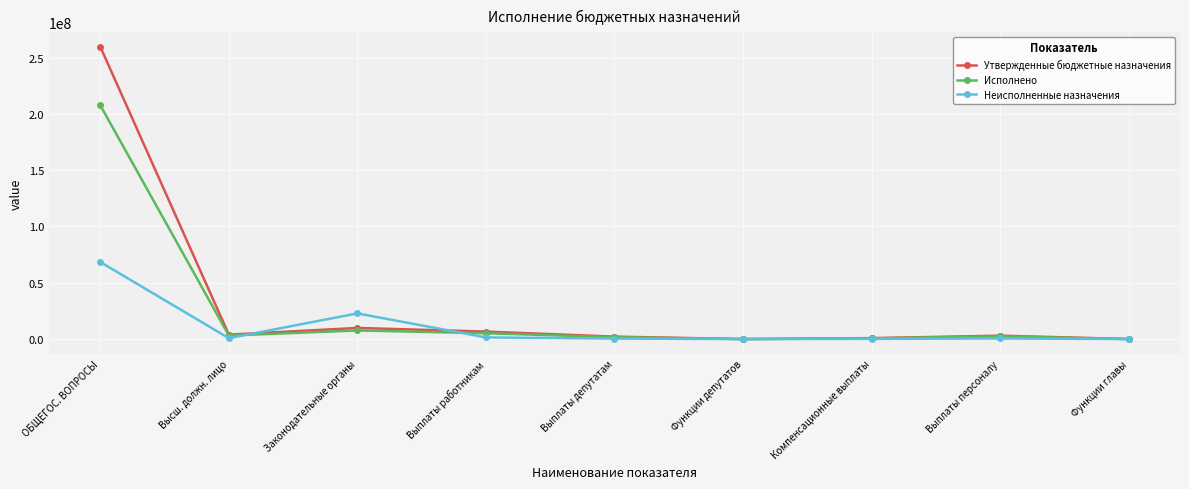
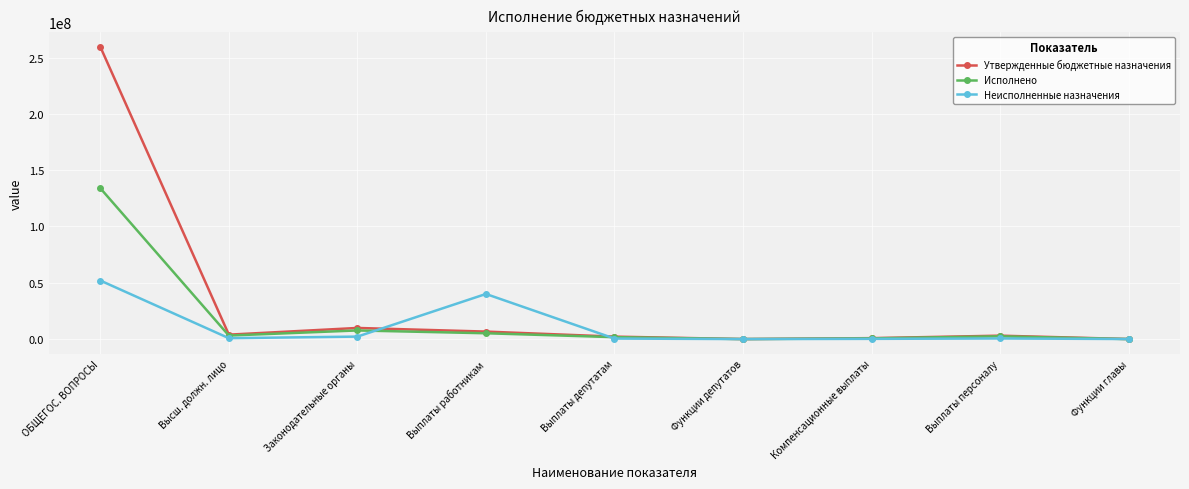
Исполнено, ОБЩЕГОС. ВОПРОСЫ: 208000000 -> 134000000
Неисполненные назначения, ОБЩЕГОС. ВОПРОСЫ: 68000000 -> 52000000
Неисполненные назначения, Законодательные органы: 23000000 -> 2000000
Неисполненные назначения, Выплаты работникам: 1000000 -> 40000000
